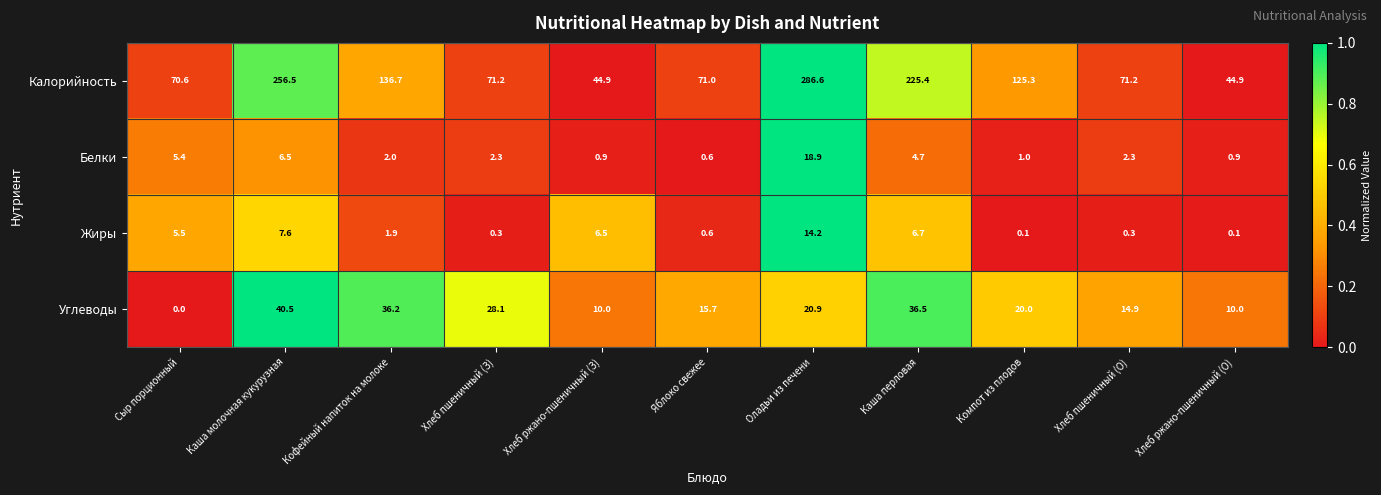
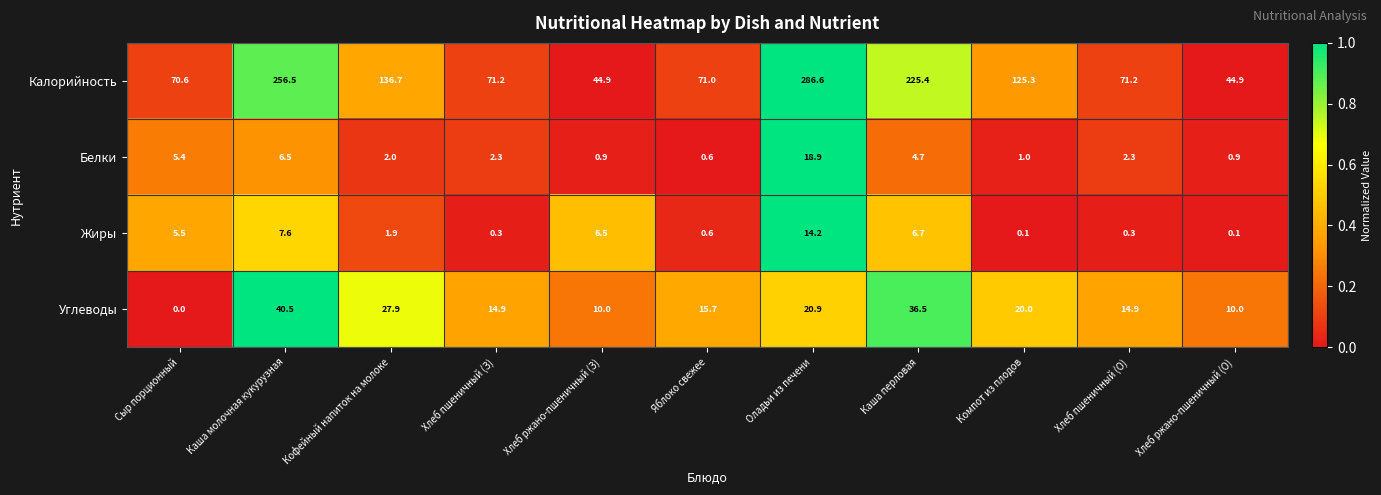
Углеводы, Кофейный напиток на молоке: 36.2 -> 27.9
Углеводы, Хлеб пшеничный (З): 28.1 -> 14.9
